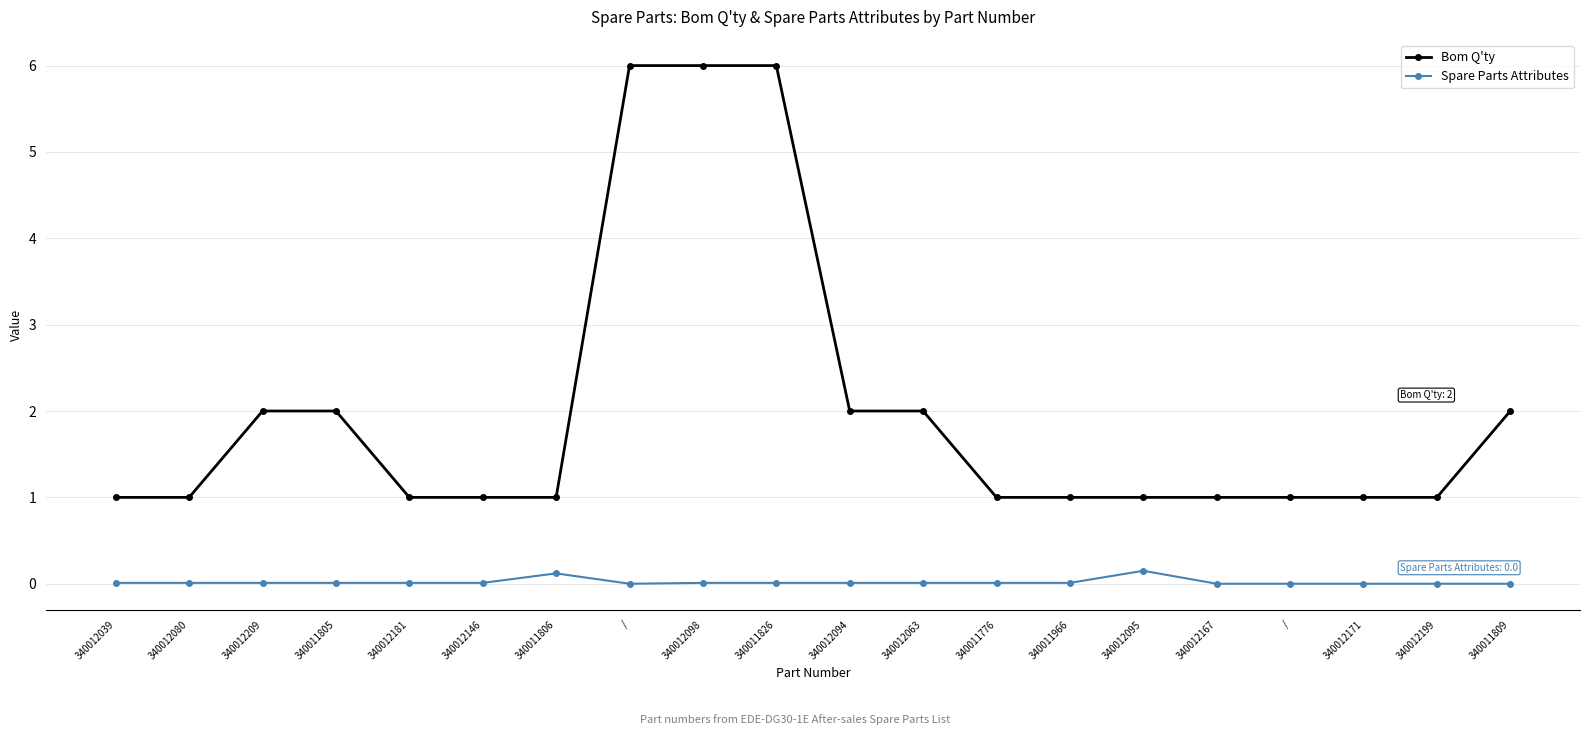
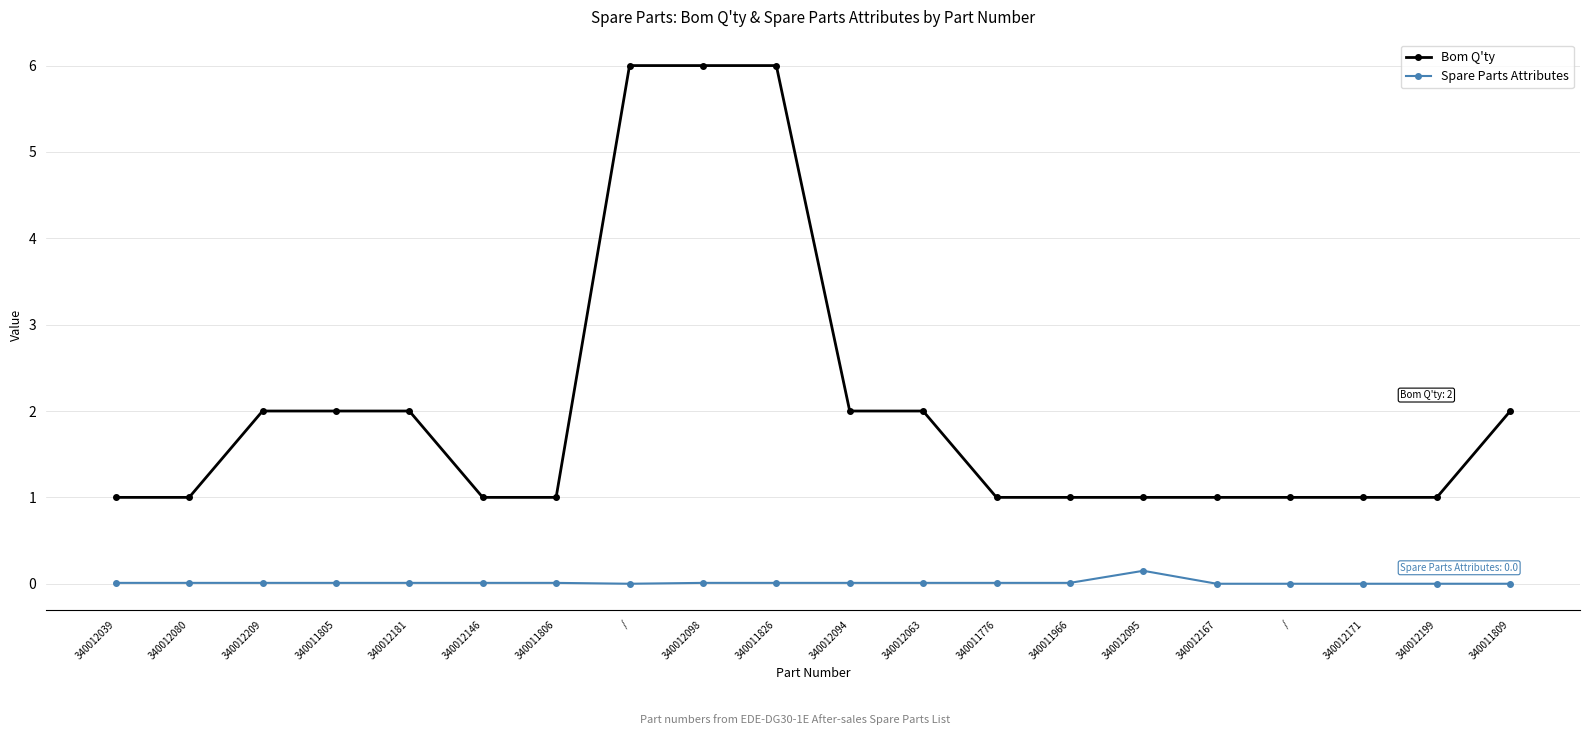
Bom Q'ty, 340012181: 1 -> 2
Spare Parts Attributes, 340011806: 0.1 -> 0.0
